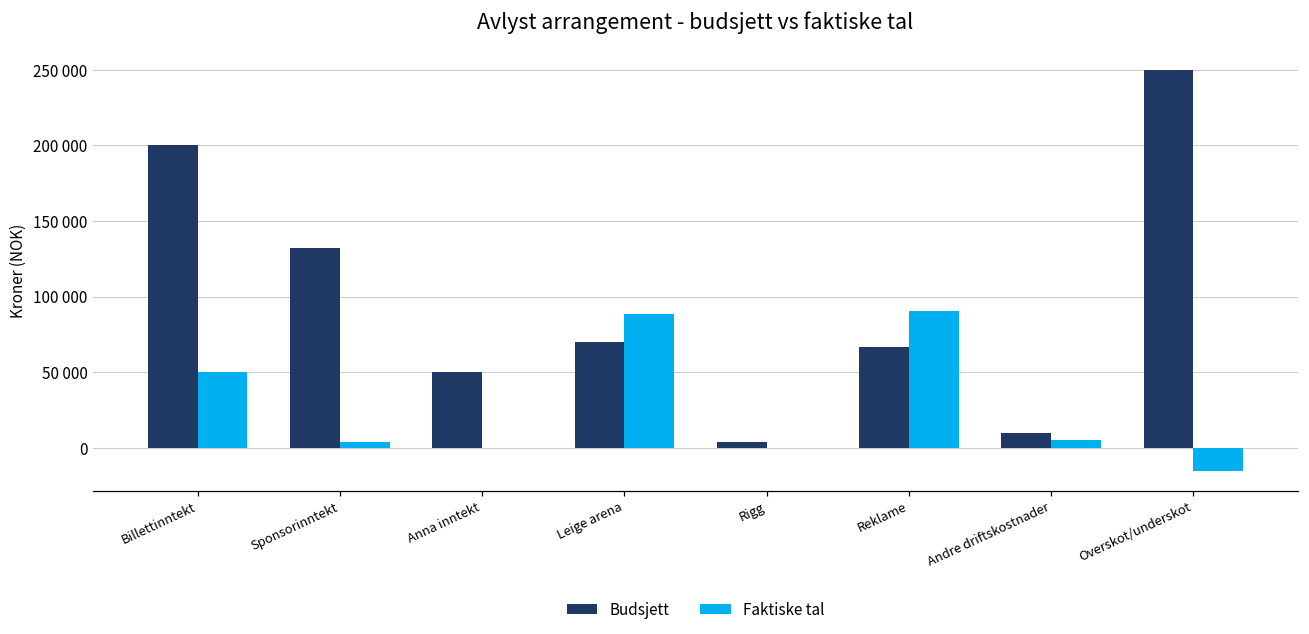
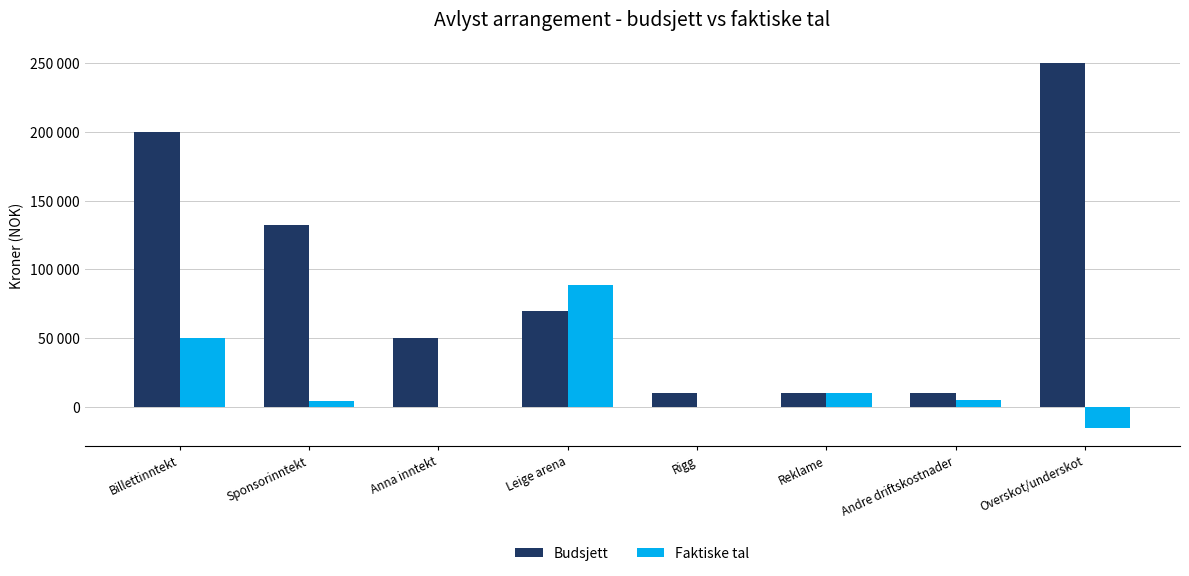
Budsjett, Rigg: 4000 -> 10000
Budsjett, Reklame: 66000 -> 10000
Faktiske tal, Reklame: 91000 -> 10000
